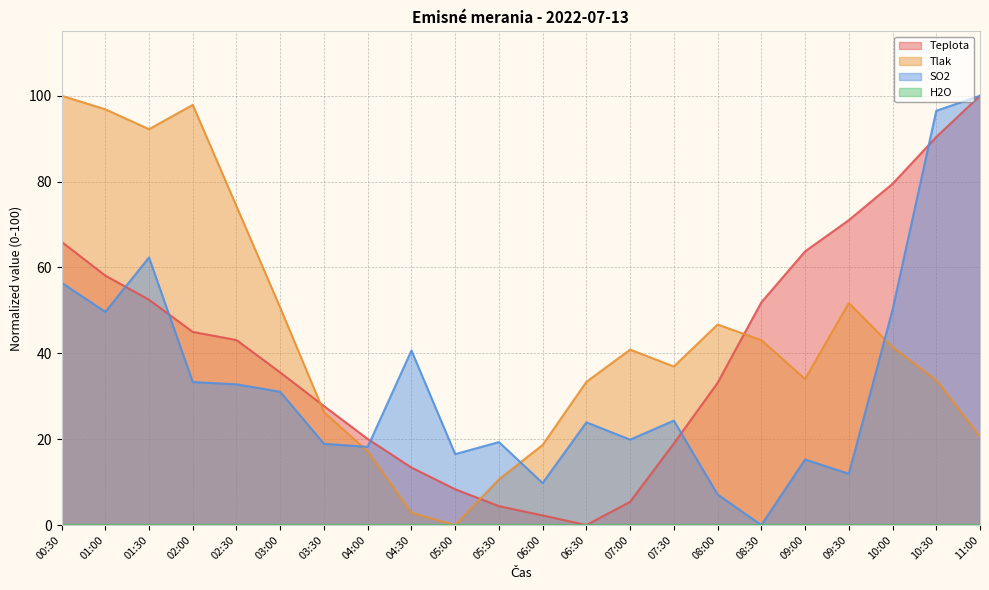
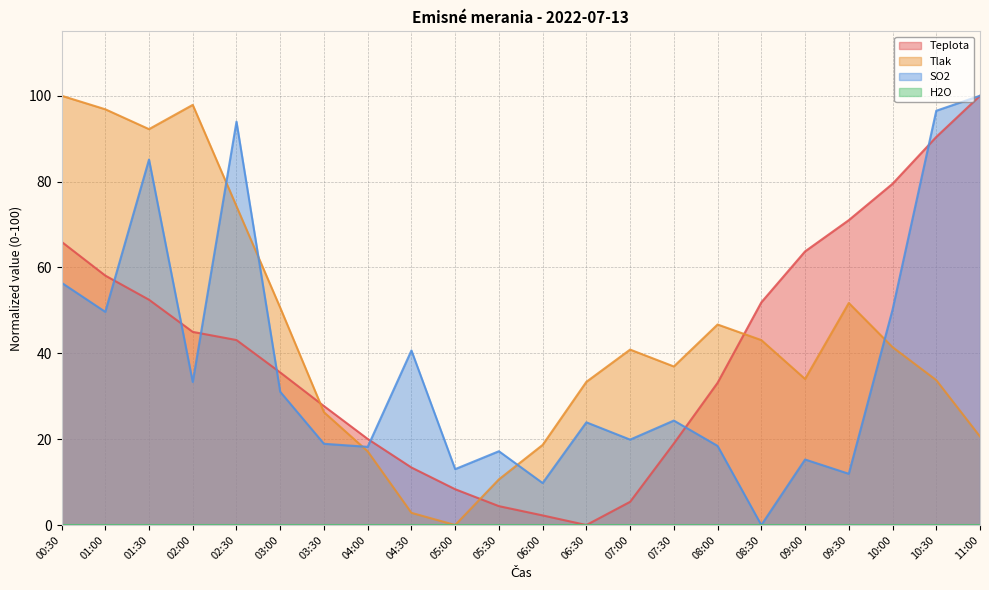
SO2, 01:30: 62 -> 85
SO2, 02:30: 33 -> 94
SO2, 05:00: 17 -> 13
SO2, 05:30: 19 -> 17
SO2, 08:00: 7 -> 18
